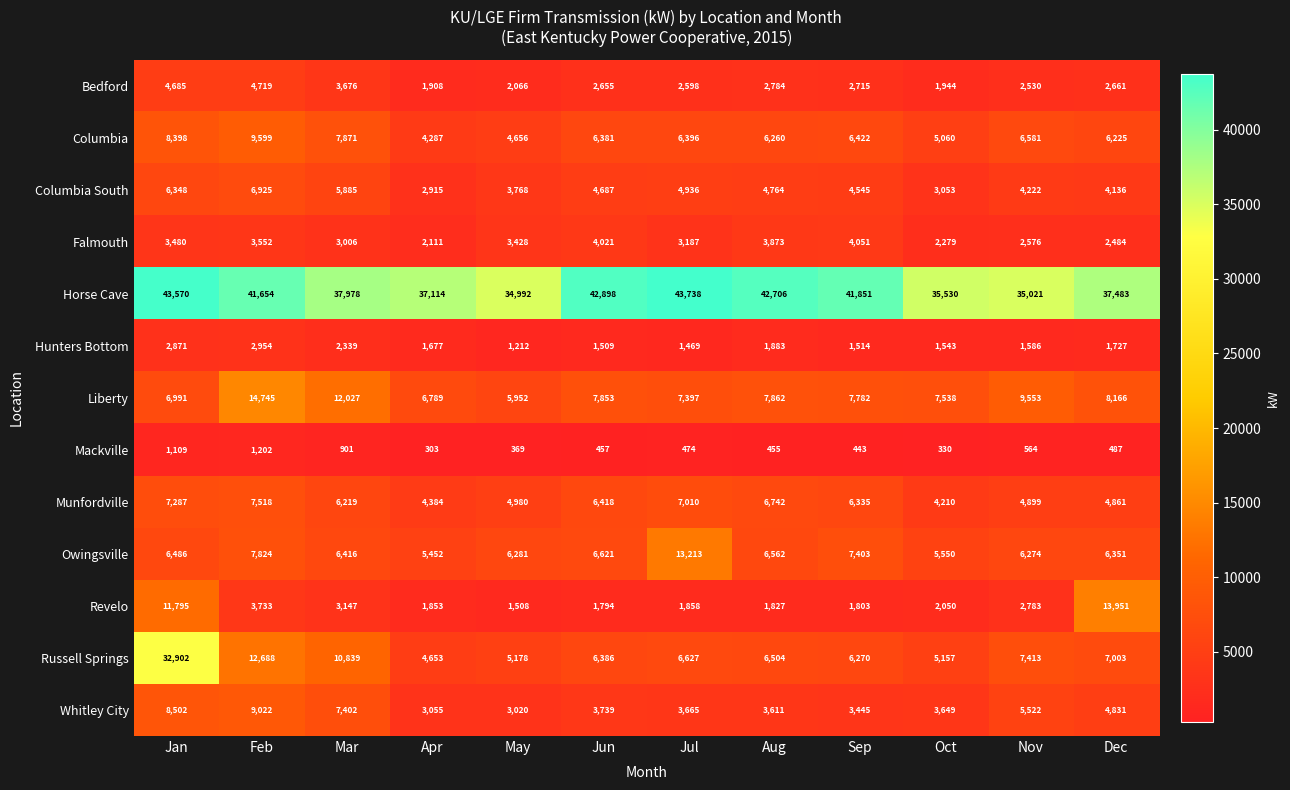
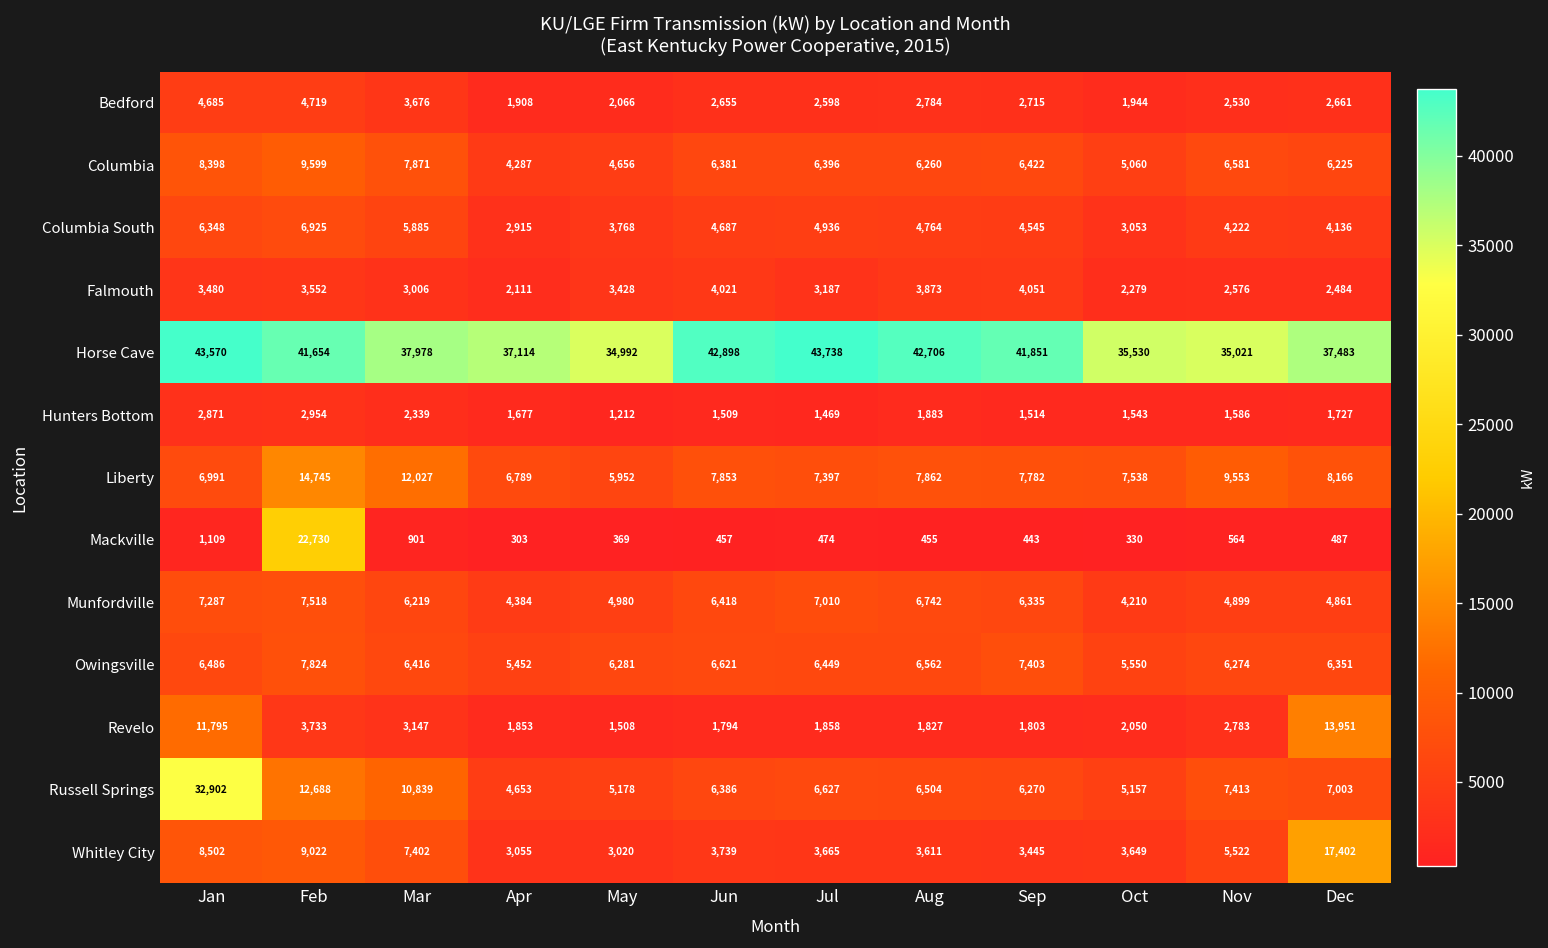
Mackville, Feb: 1,202 -> 22,730
Owingsville, Jul: 13,213 -> 6,449
Whitley City, Dec: 4,831 -> 17,402
